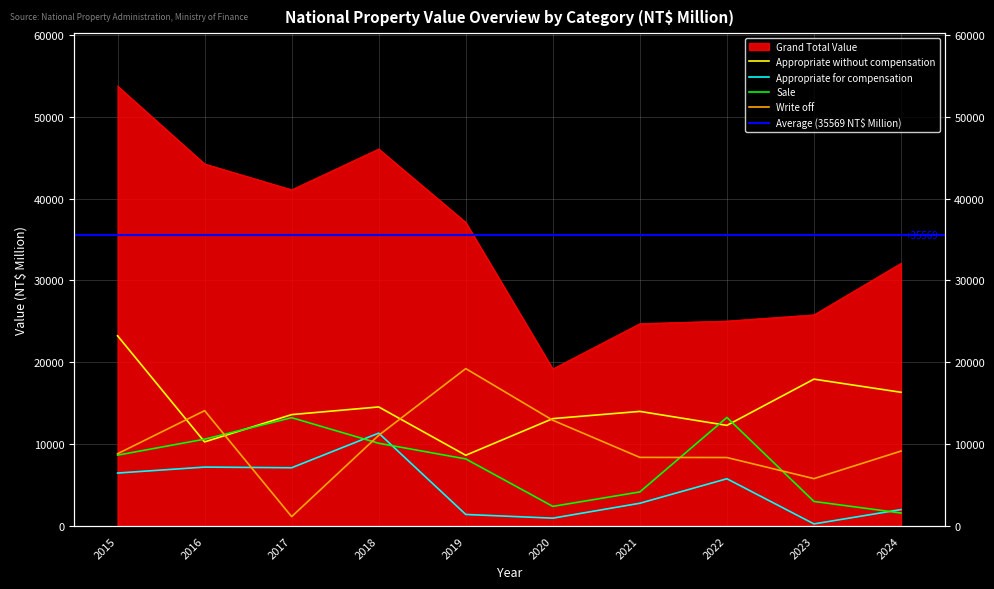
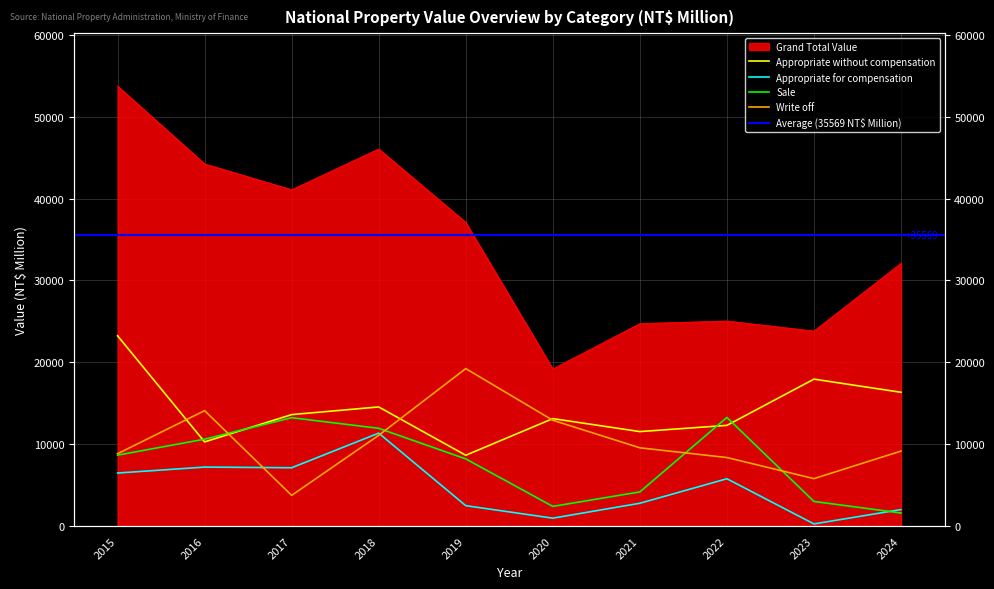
Write off, 2017: 1000 -> 4000
Sale, 2018: 10000 -> 12000
Appropriate for compensation, 2019: 1000 -> 2000
Appropriate without compensation, 2021: 14000 -> 12000
Write off, 2021: 8000 -> 10000
Grand Total Value, 2023: 26000 -> 24000
